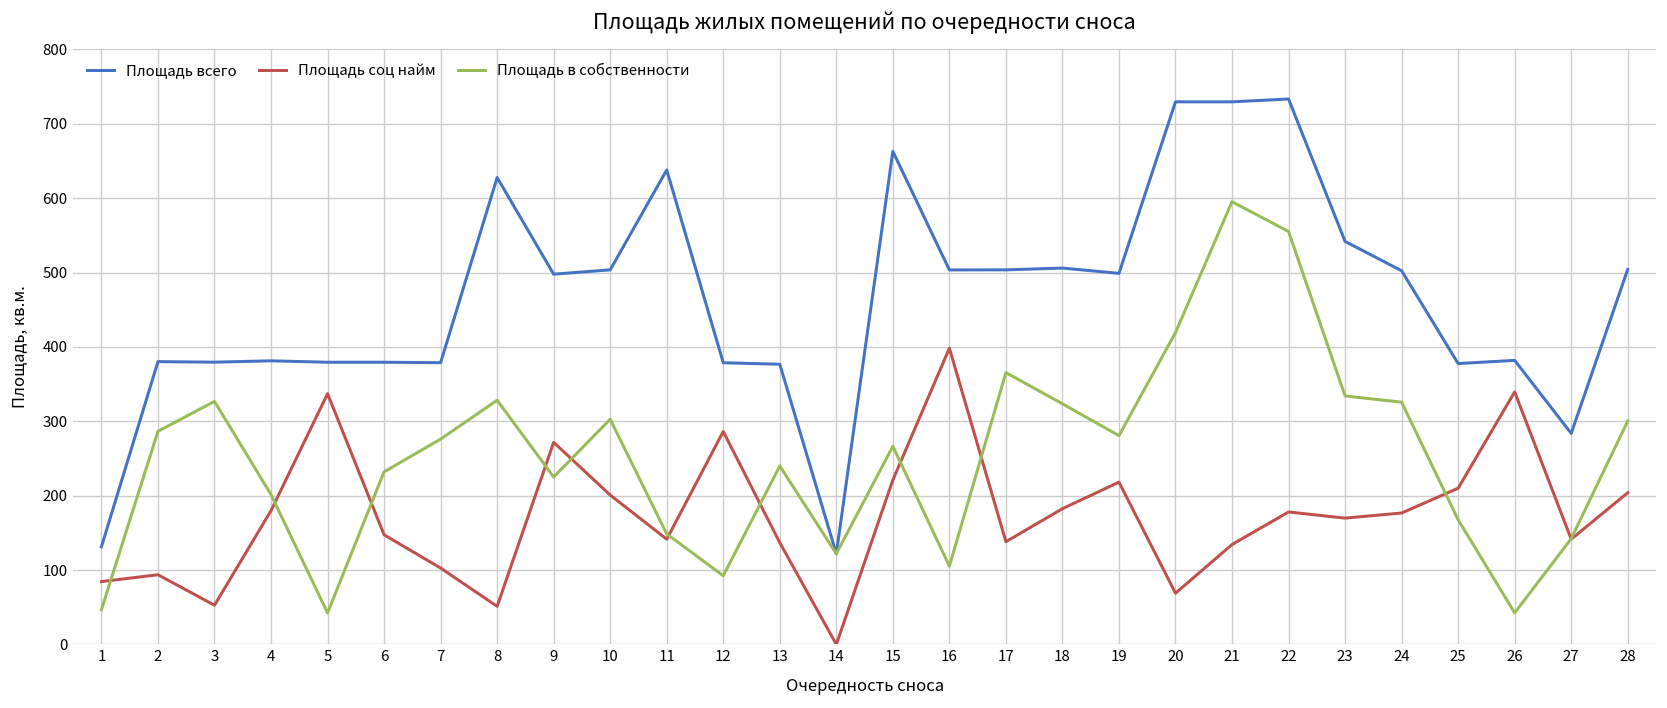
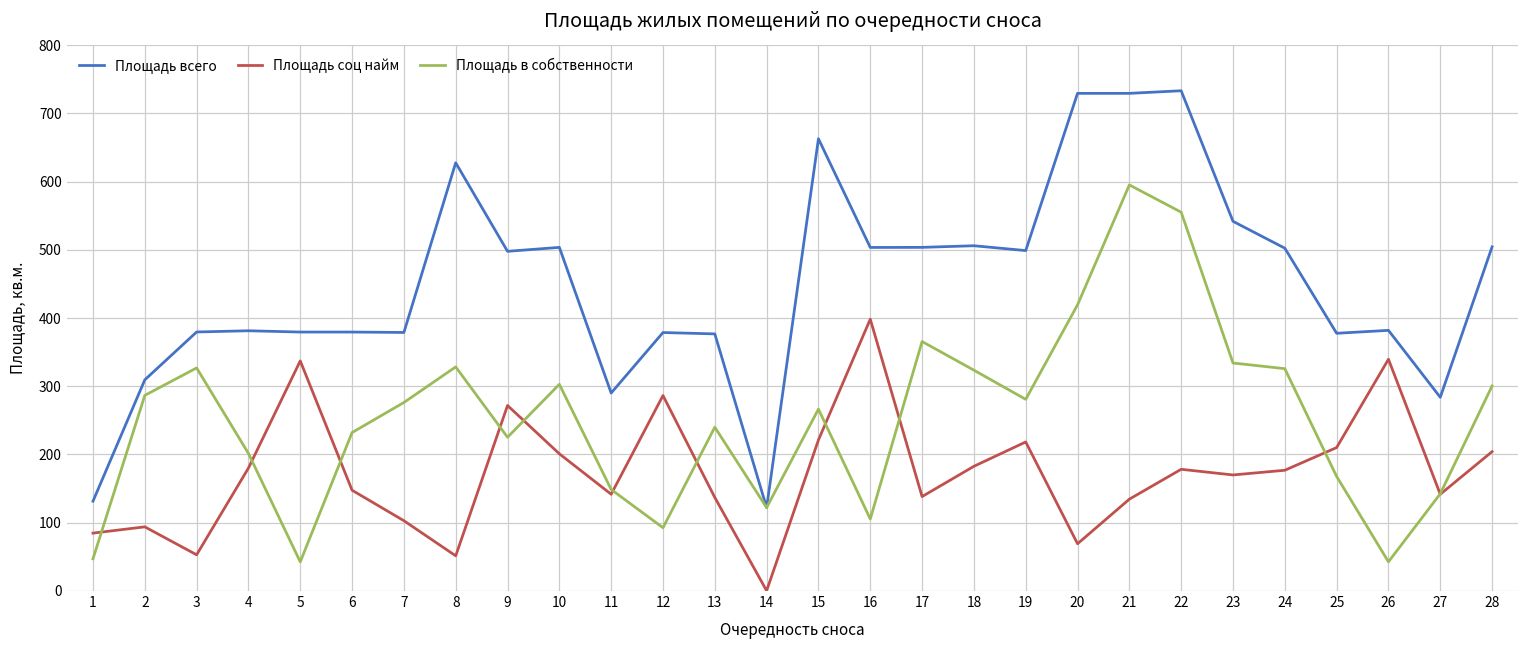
Площадь всего, 2: 380 -> 310
Площадь всего, 11: 640 -> 290
